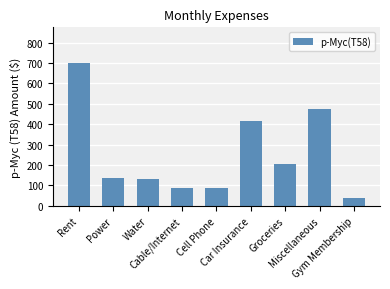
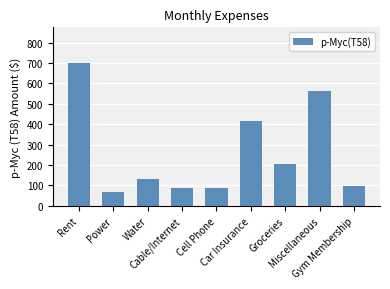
Power: 140 -> 70
Miscellaneous: 480 -> 560
Gym Membership: 40 -> 100
